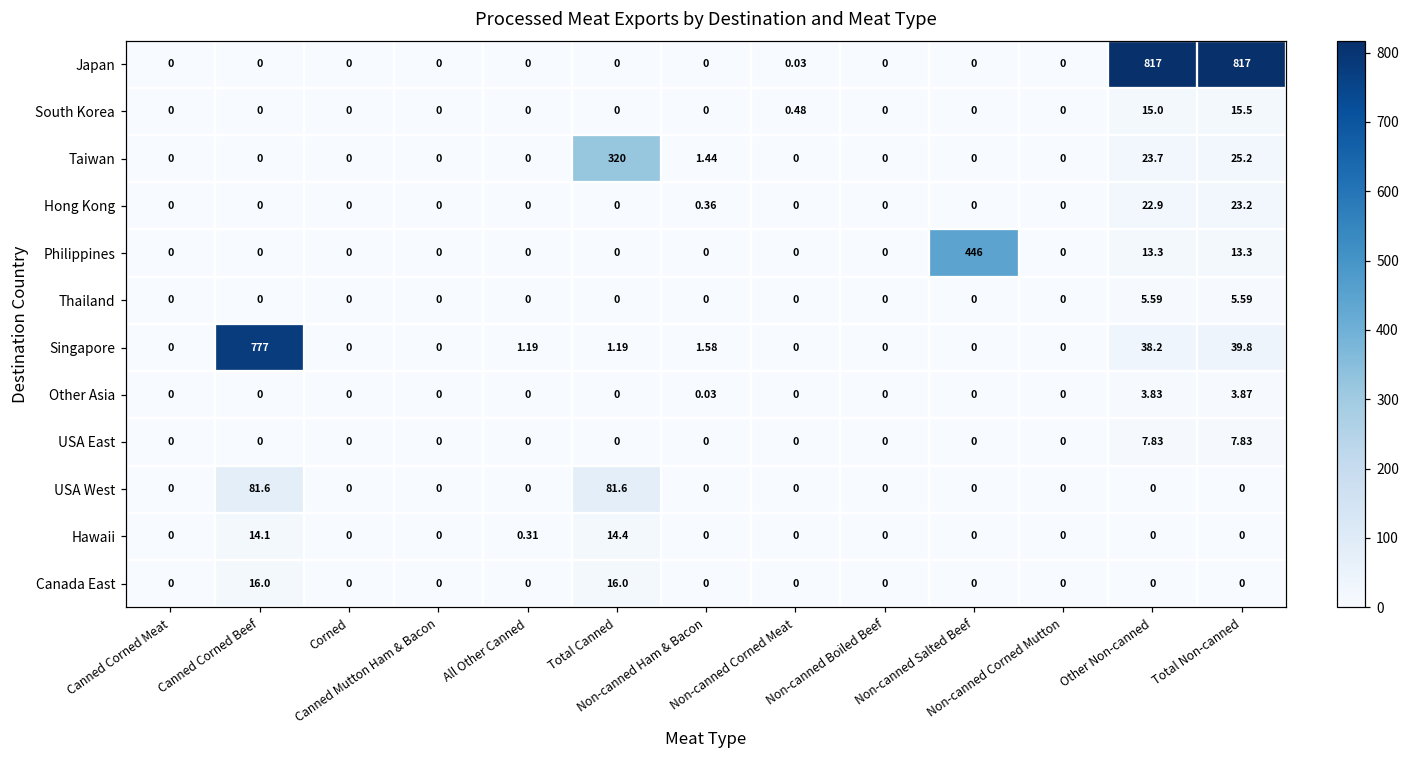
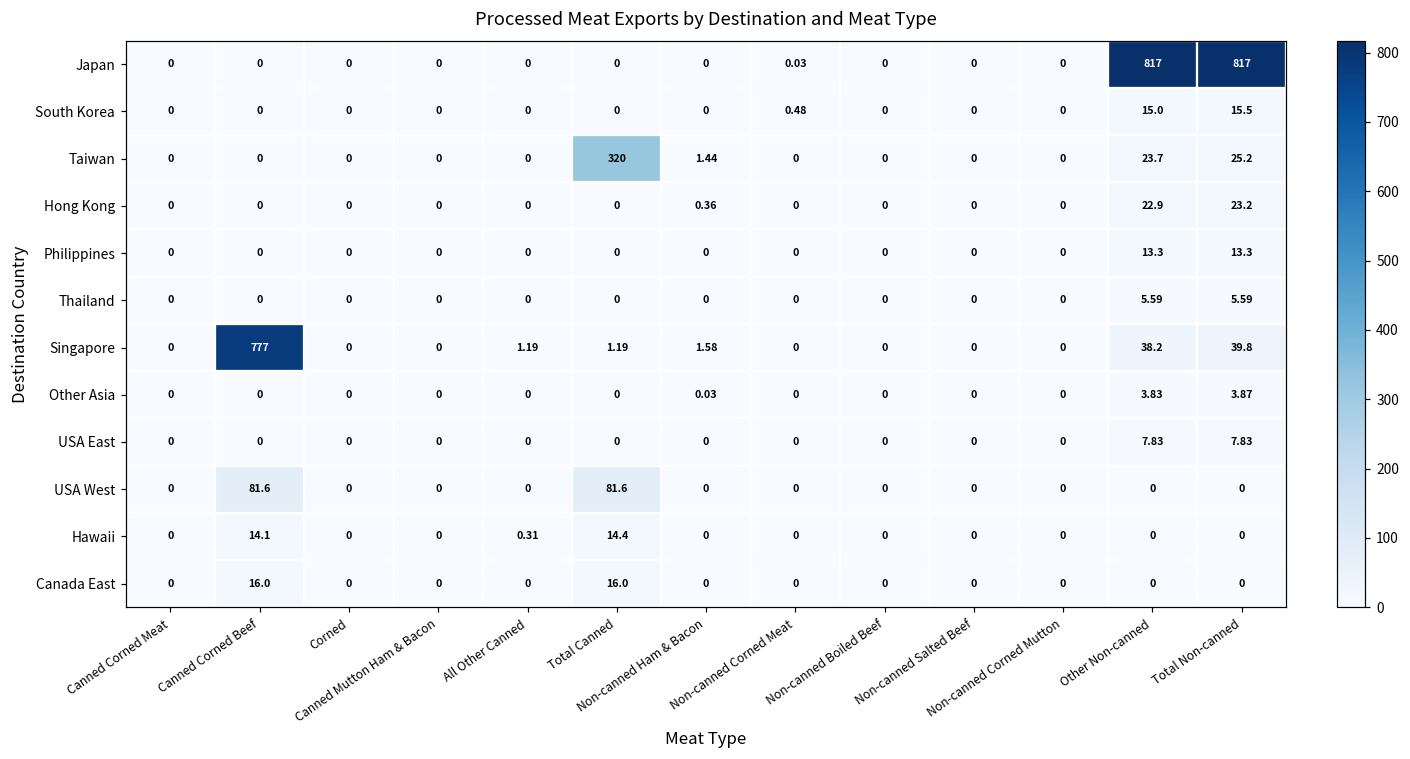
Philippines, Non-canned Salted Beef: 446 -> 0
